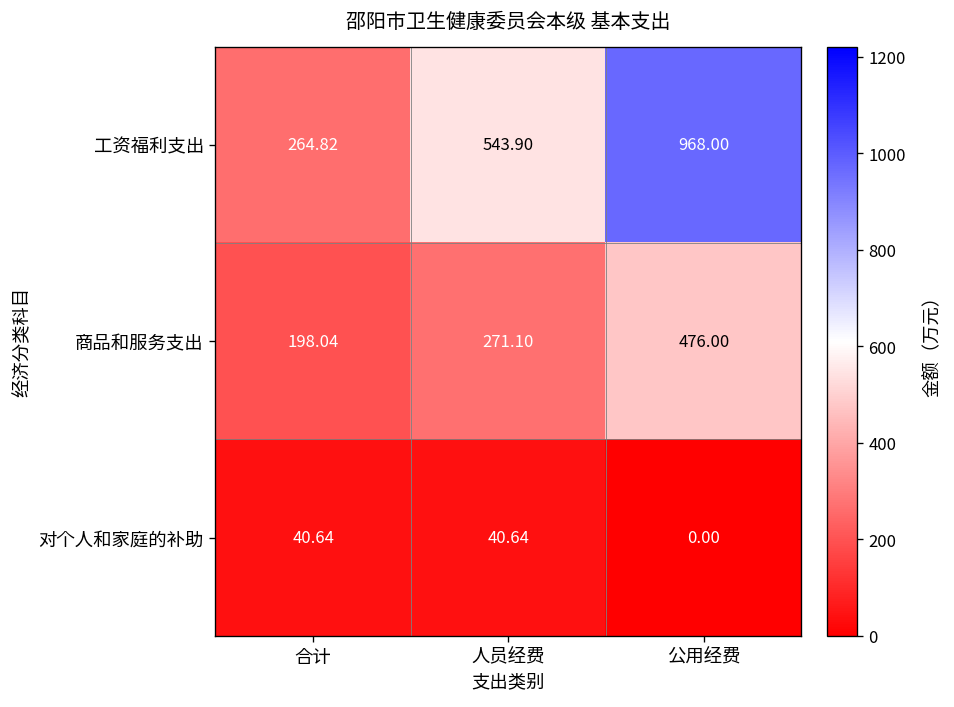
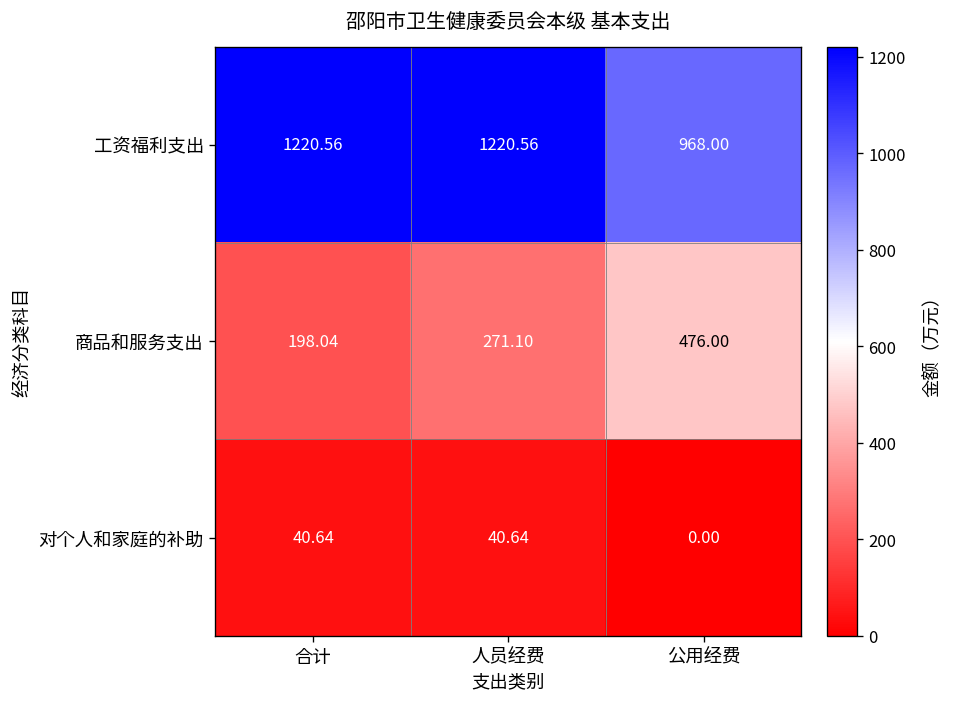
工资福利支出, 合计: 264.82 -> 1220.56
工资福利支出, 人员经费: 543.90 -> 1220.56
